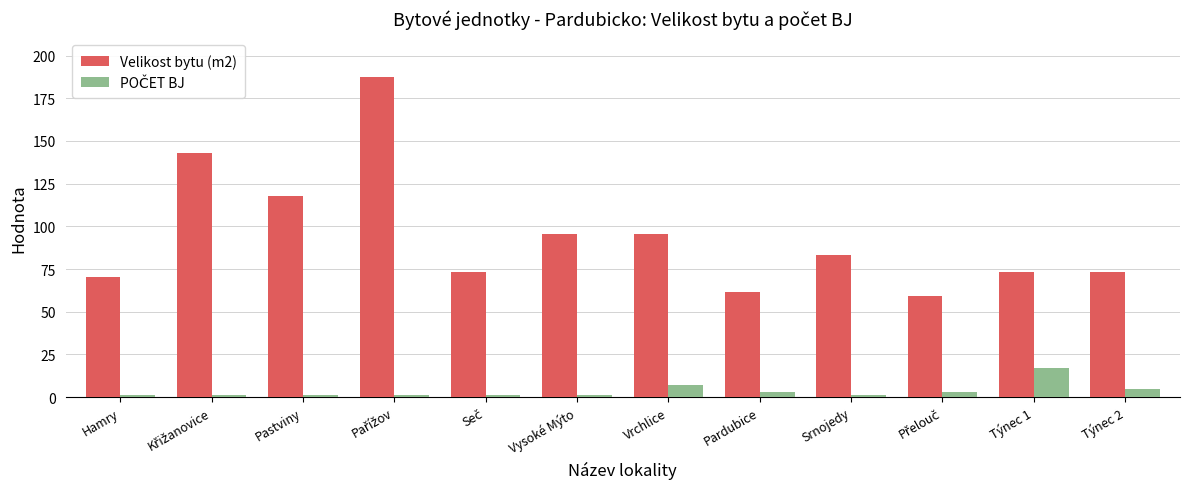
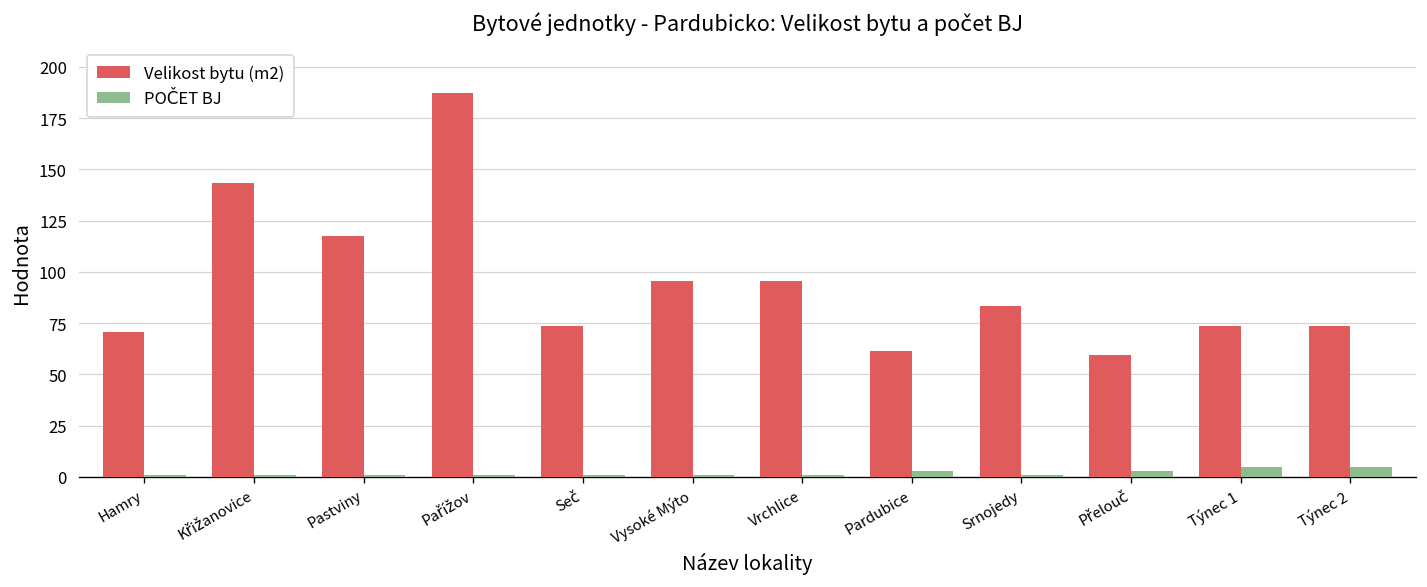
POČET BJ, Vrchlice: 7 -> 1
POČET BJ, Týnec 1: 17 -> 5
